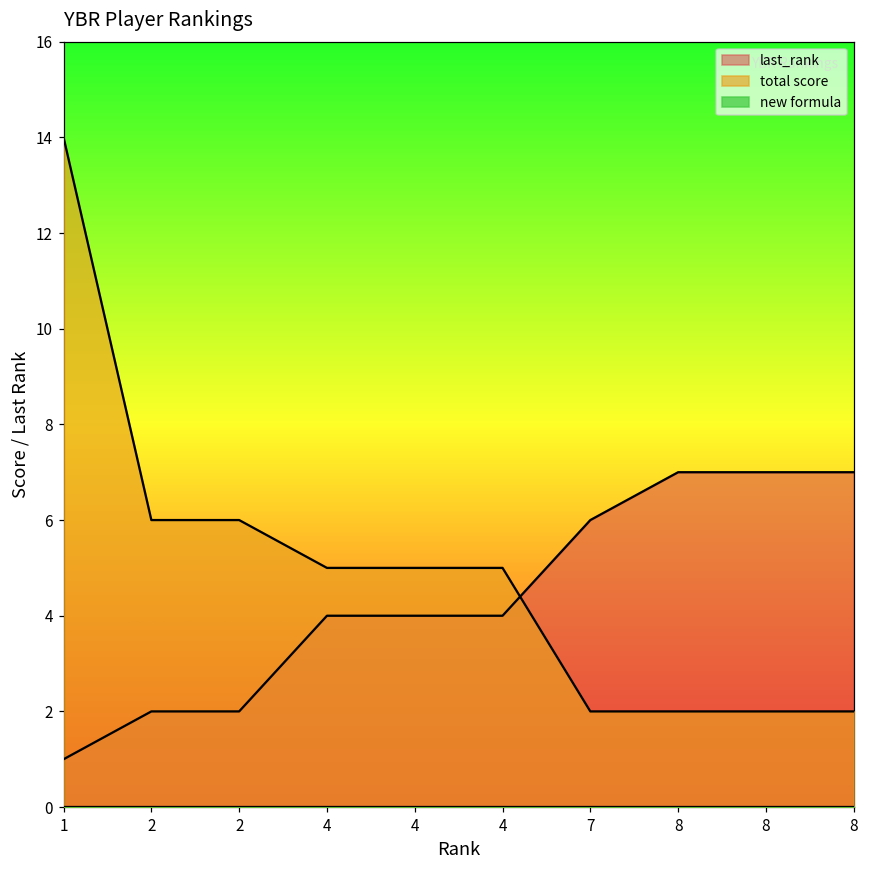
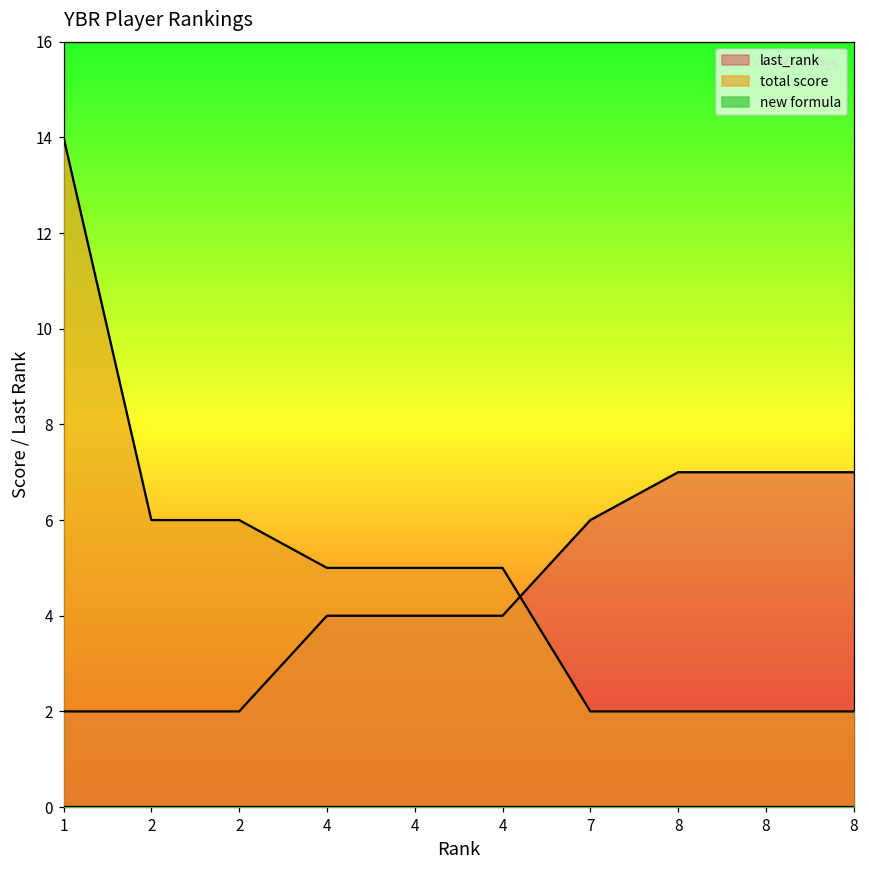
last_rank, 1: 1 -> 2
